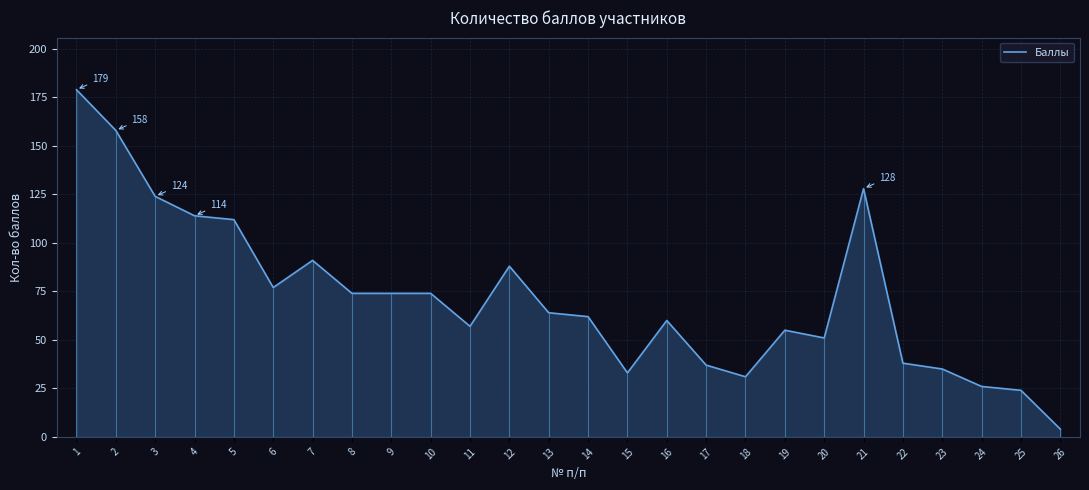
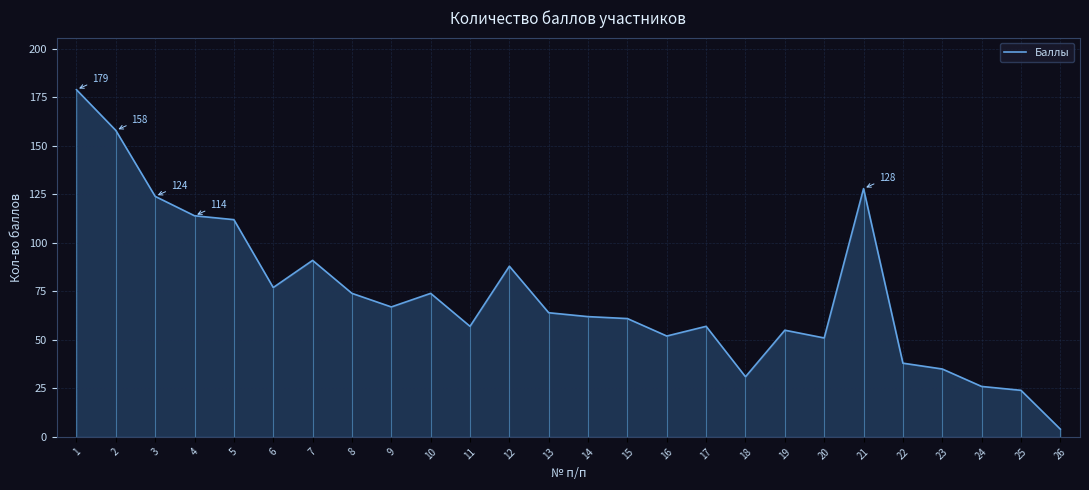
9: 74 -> 67
15: 33 -> 61
16: 60 -> 52
17: 37 -> 57
